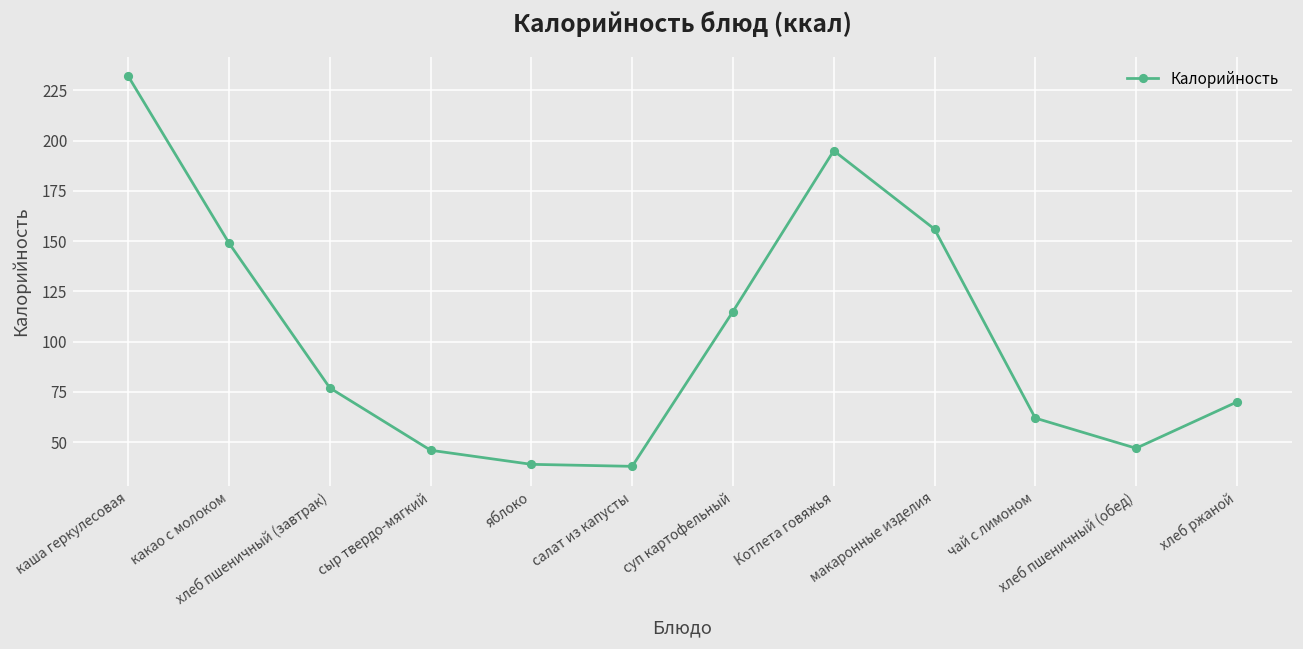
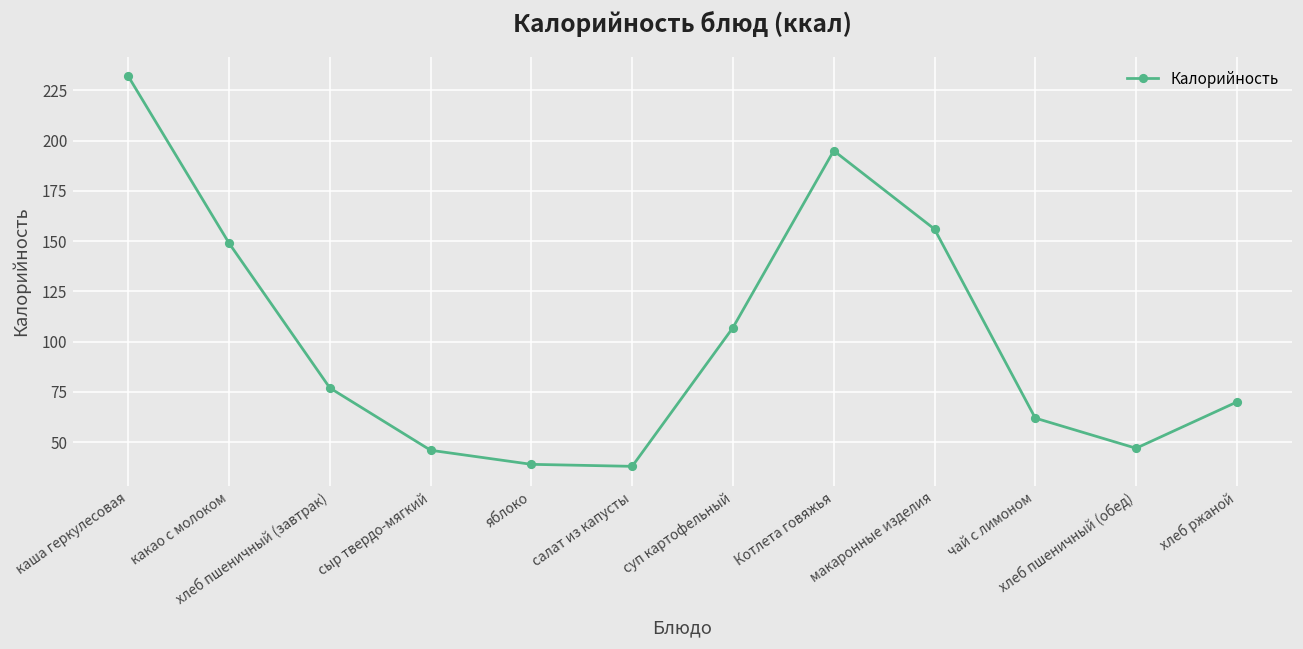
суп картофельный: 115 -> 107
